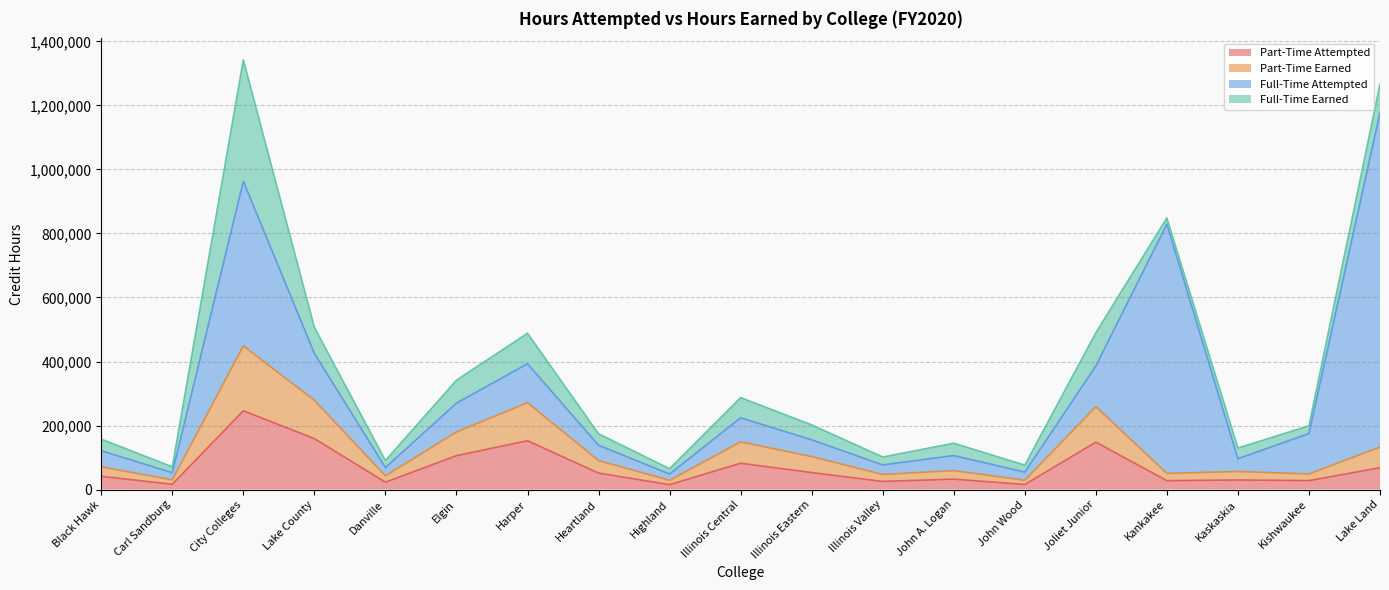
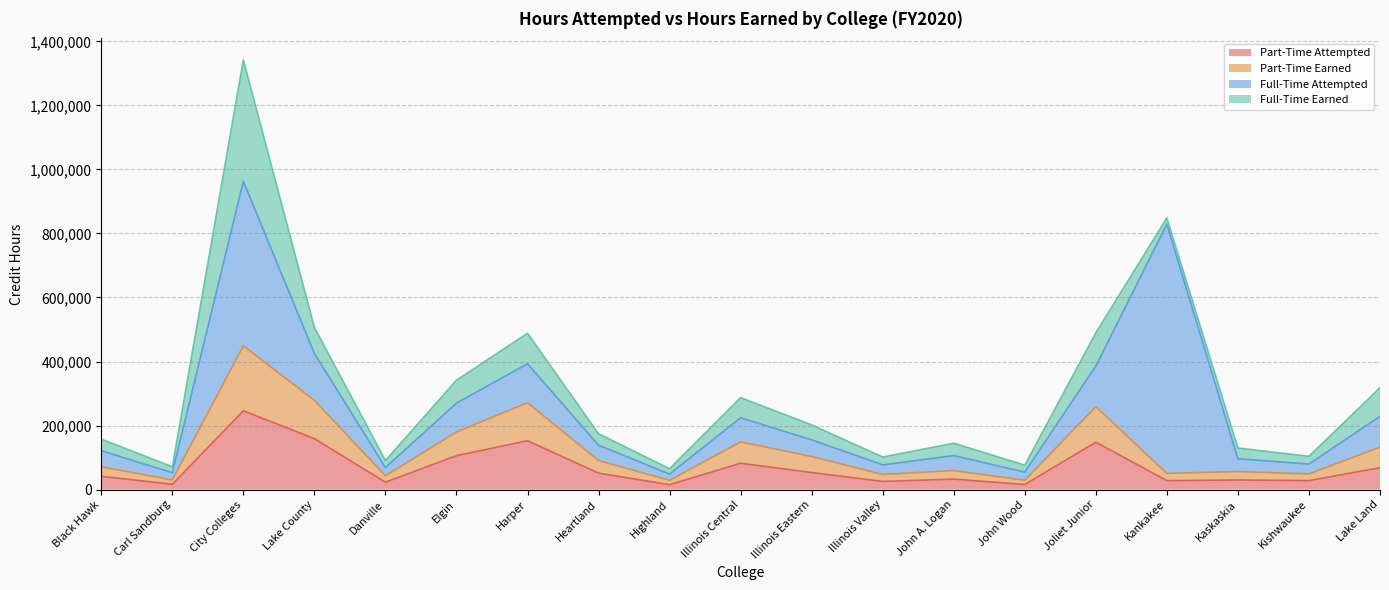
Full-Time Attempted, Kishwaukee: 130,000 -> 30,000
Full-Time Attempted, Lake Land: 1,050,000 -> 100,000
